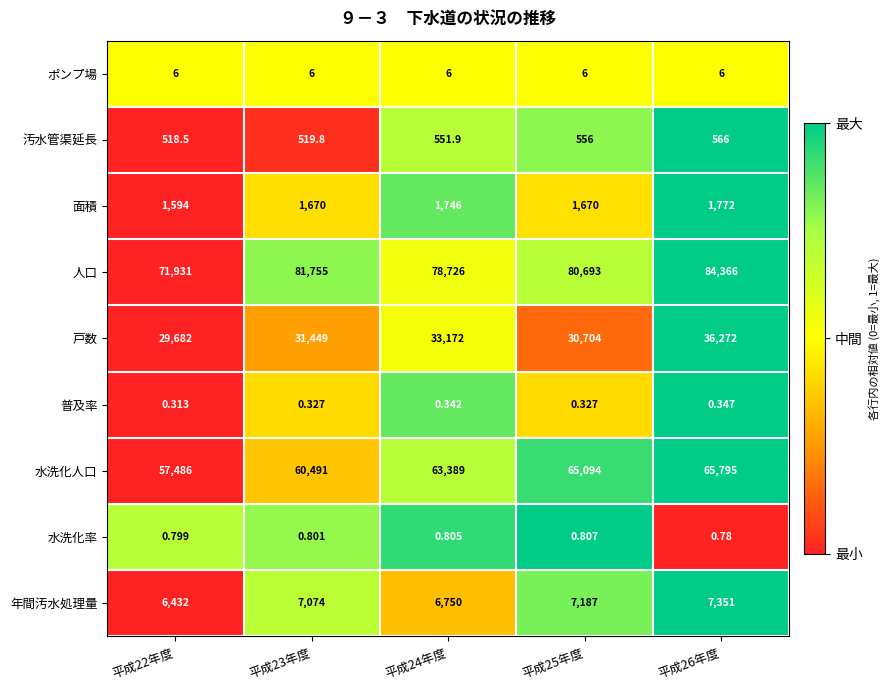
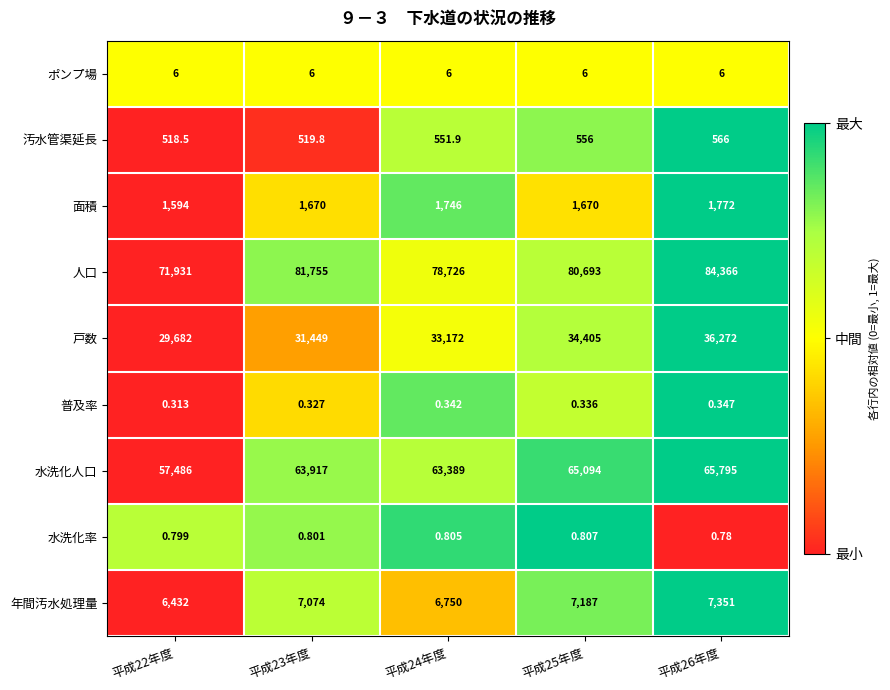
戸数, 平成25年度: 30,704 -> 34,405
普及率, 平成25年度: 0.327 -> 0.336
水洗化人口, 平成23年度: 60,491 -> 63,917
